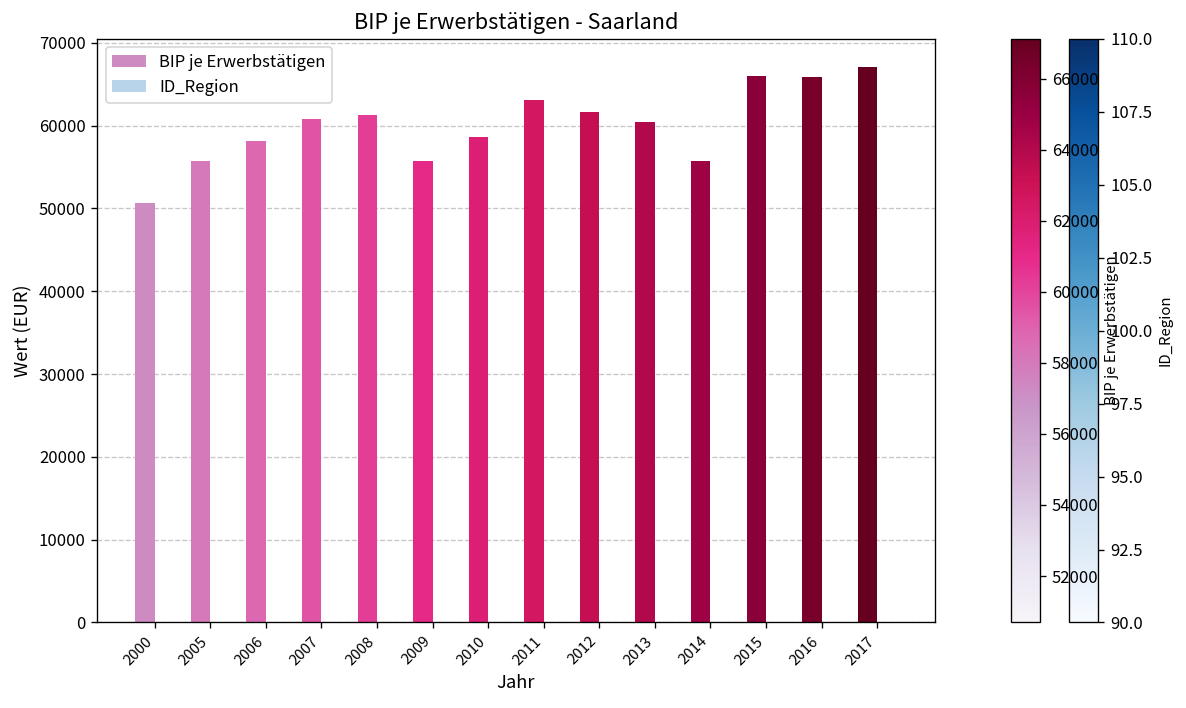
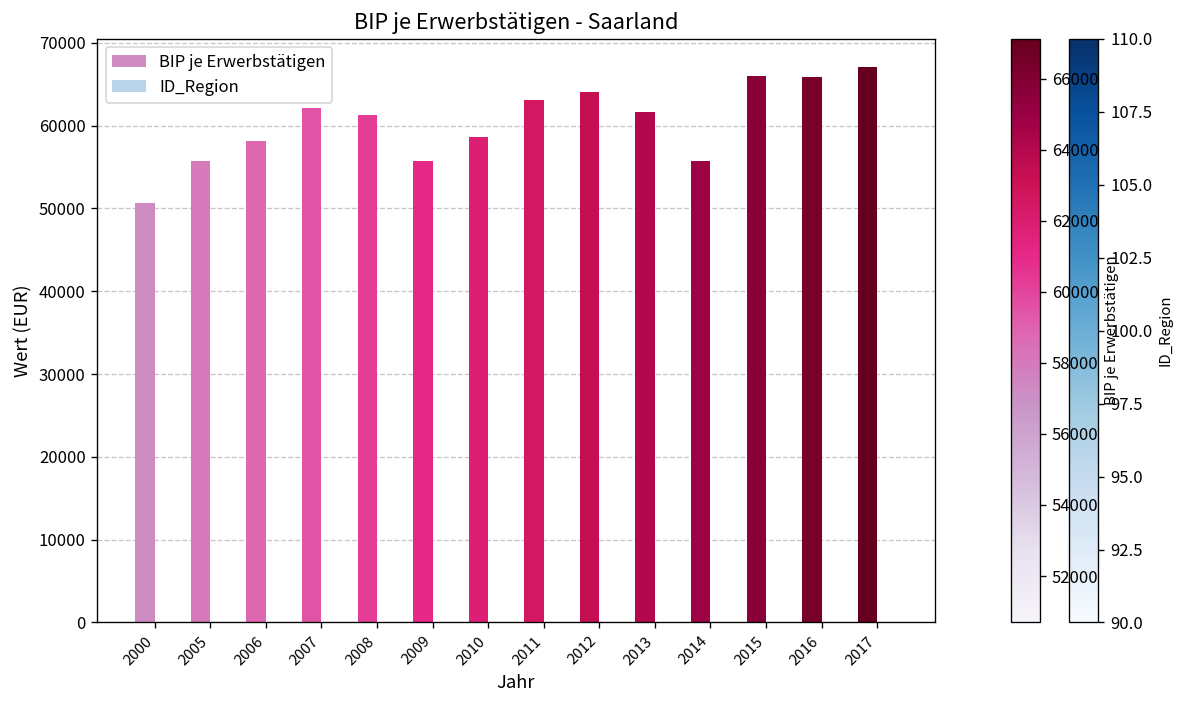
BIP je Erwerbstätigen, 2007: 61000 -> 62000
BIP je Erwerbstätigen, 2012: 62000 -> 64000
BIP je Erwerbstätigen, 2013: 60000 -> 62000
